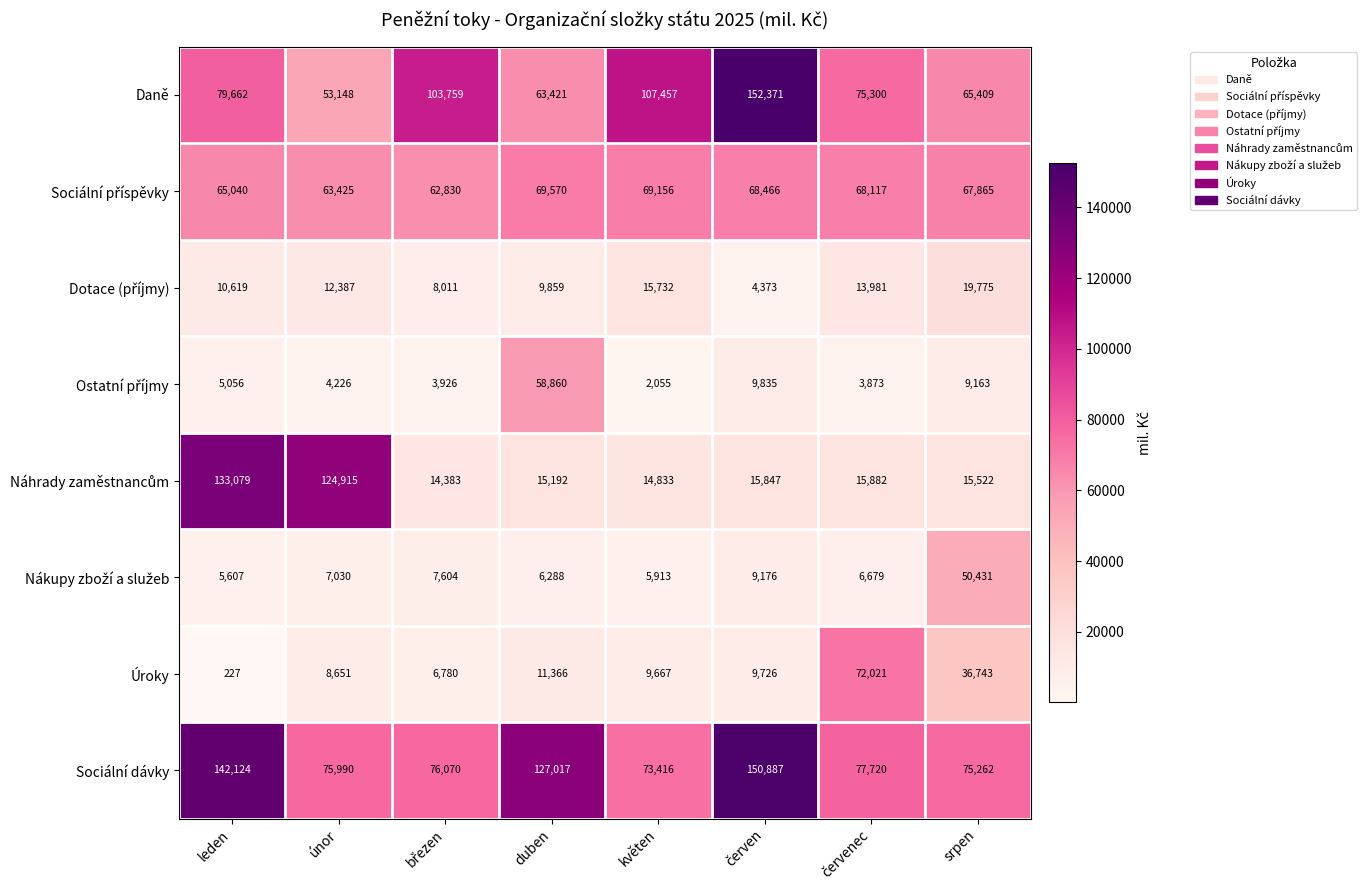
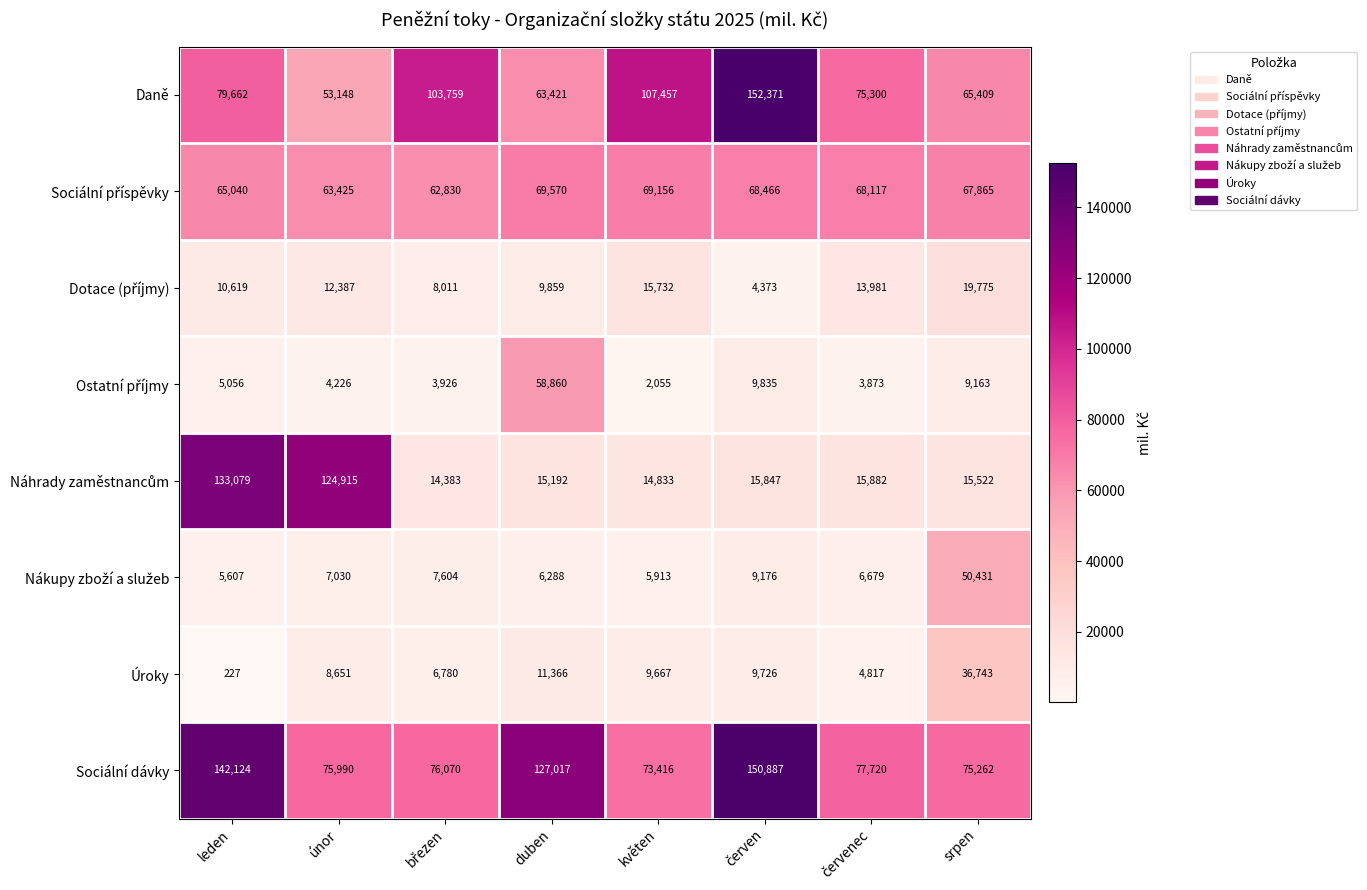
Úroky, červenec: 72,021 -> 4,817
